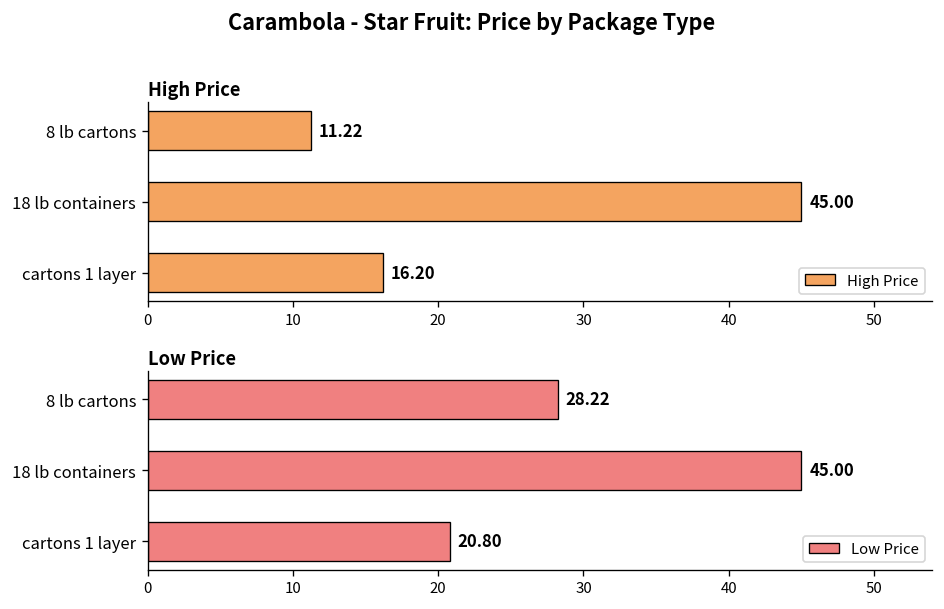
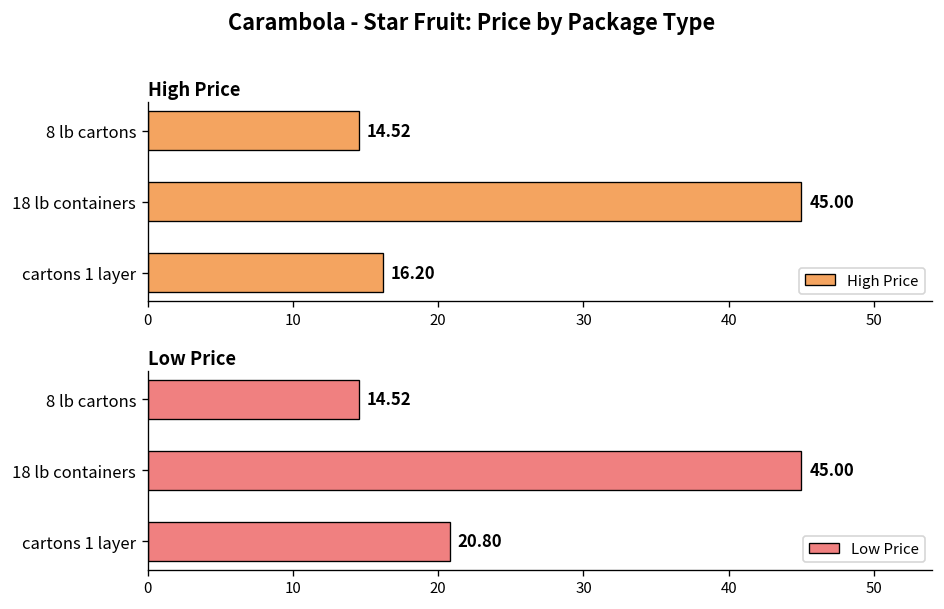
High Price, 8 lb cartons: 11.22 -> 14.52
Low Price, 8 lb cartons: 28.22 -> 14.52
